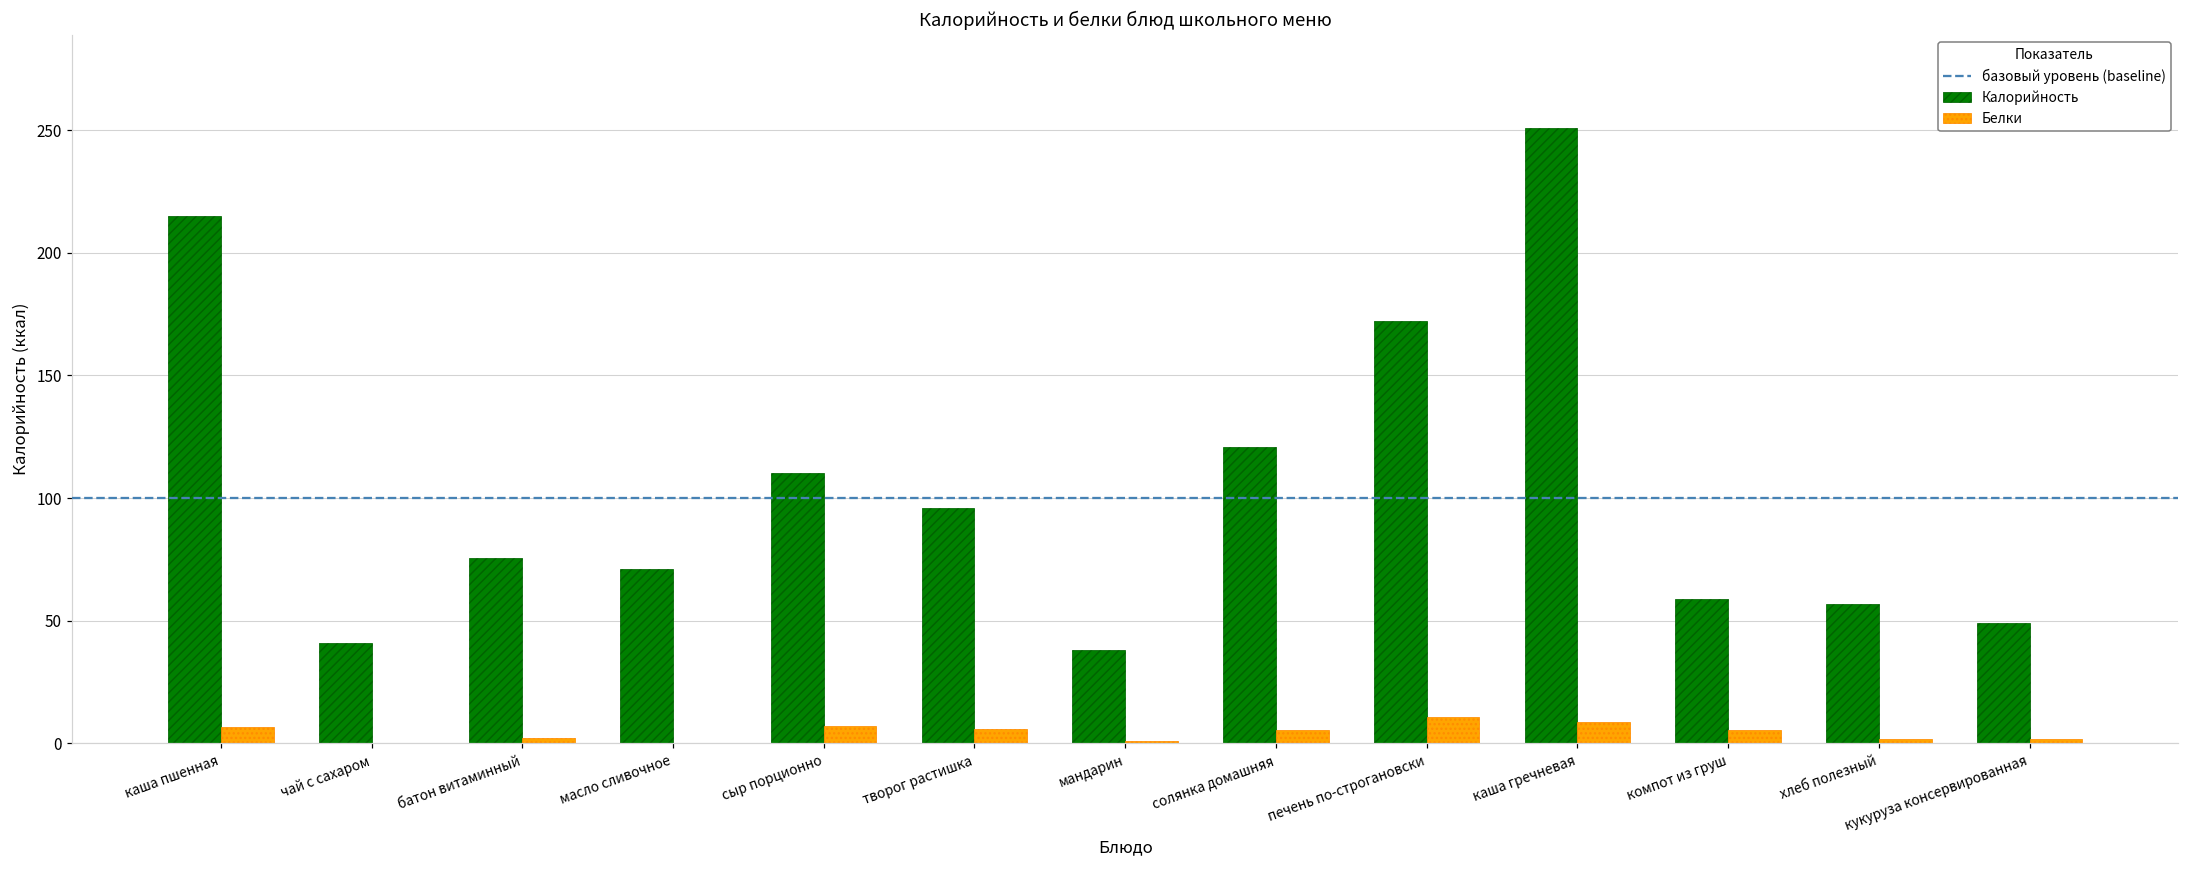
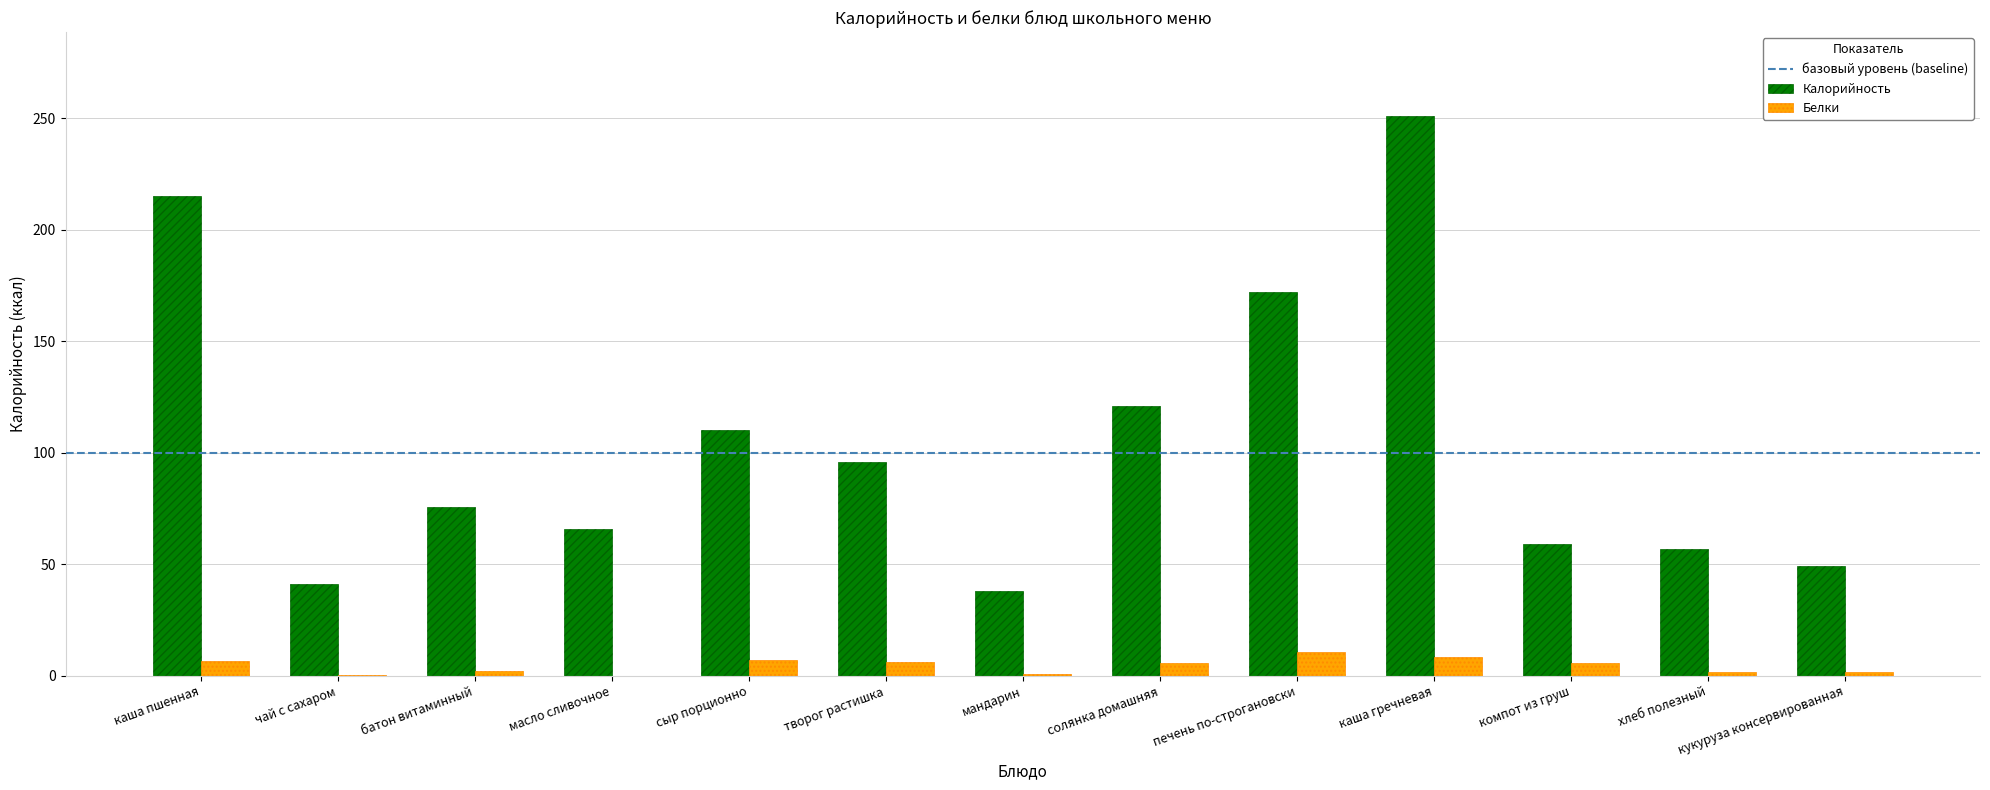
Калорийность, масло сливочное: 71 -> 66
